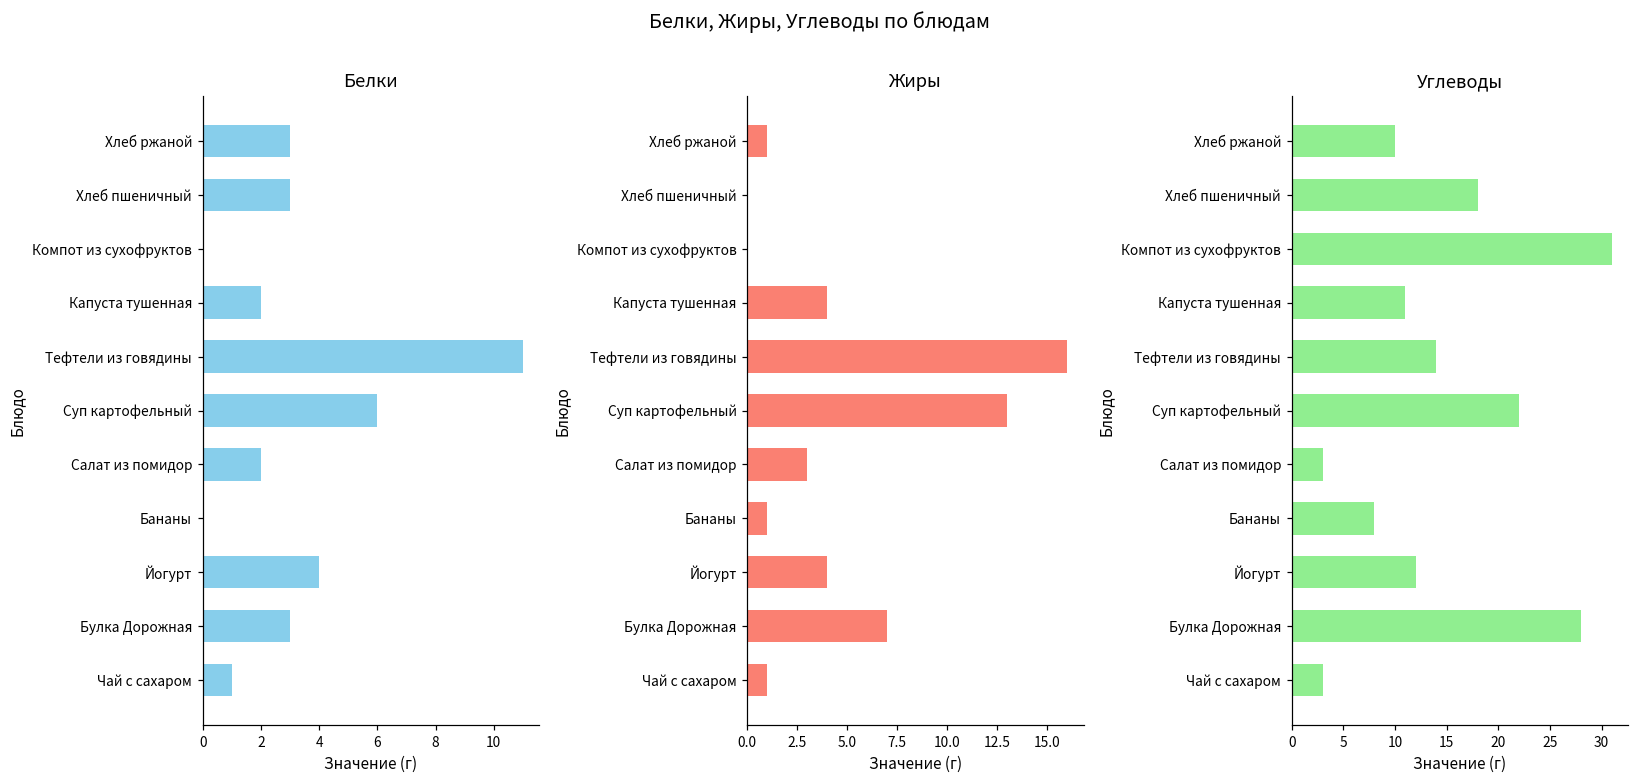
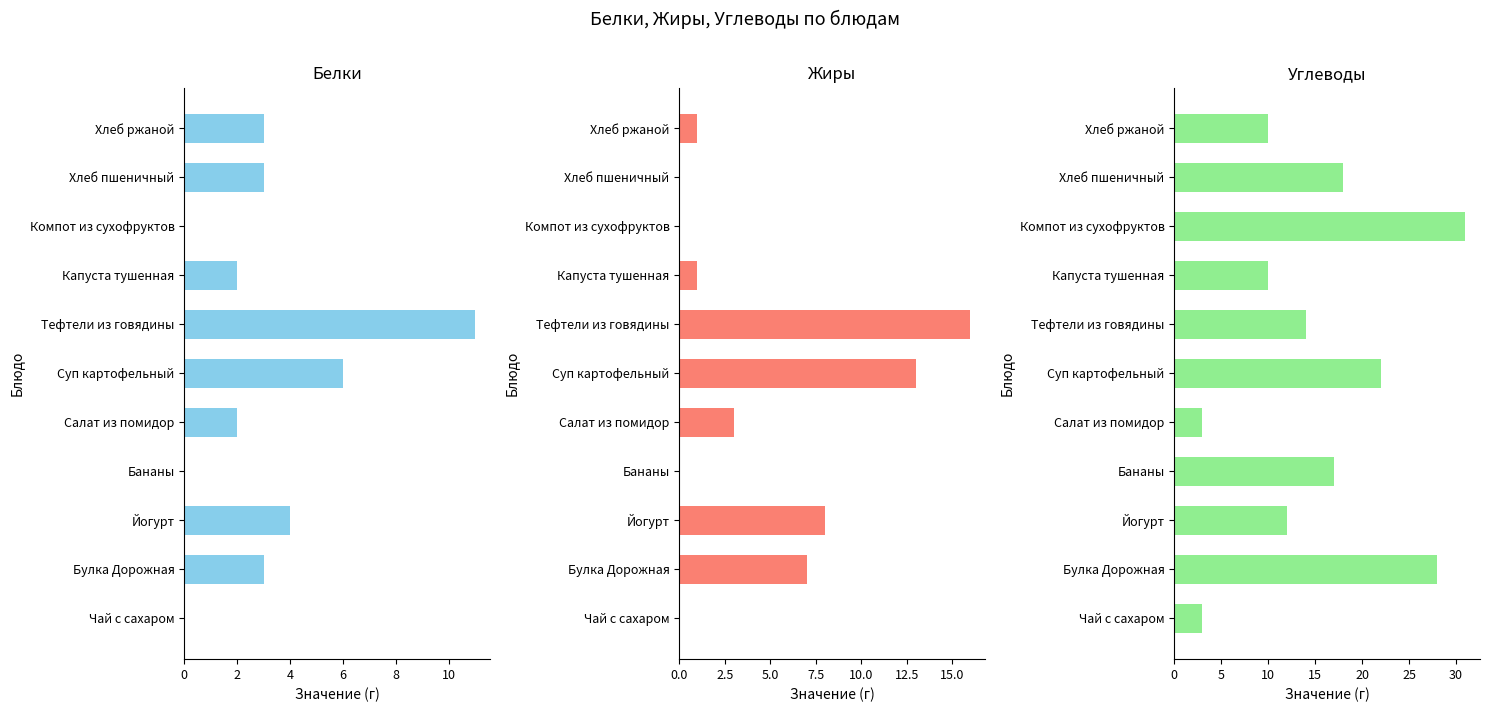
Белки, Чай с сахаром: 1 -> 0
Жиры, Капуста тушенная: 4 -> 1
Жиры, Бананы: 1 -> 0
Жиры, Йогурт: 4 -> 8
Жиры, Чай с сахаром: 1 -> 0
Углеводы, Капуста тушенная: 11 -> 10
Углеводы, Бананы: 8 -> 17
